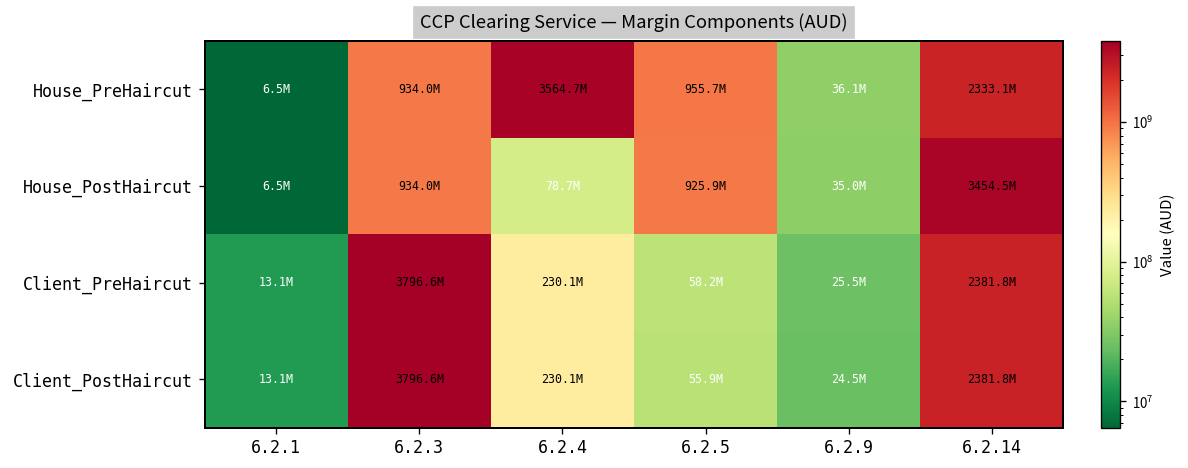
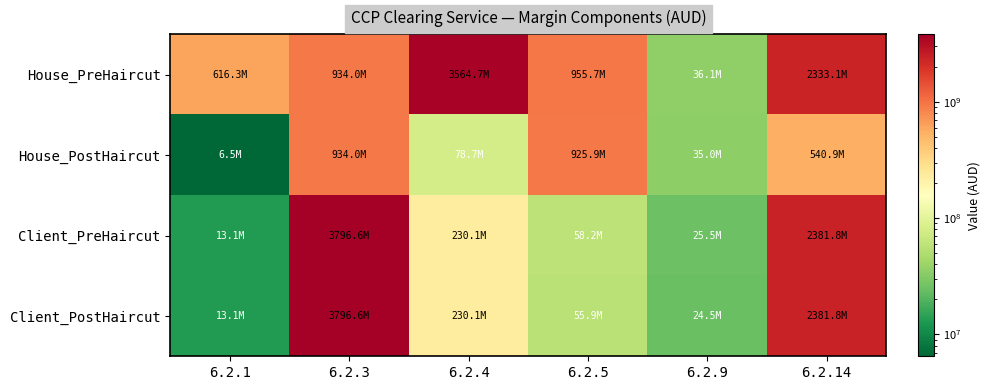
House_PreHaircut, 6.2.1: 6.5M -> 616.3M
House_PostHaircut, 6.2.14: 3454.5M -> 540.9M
